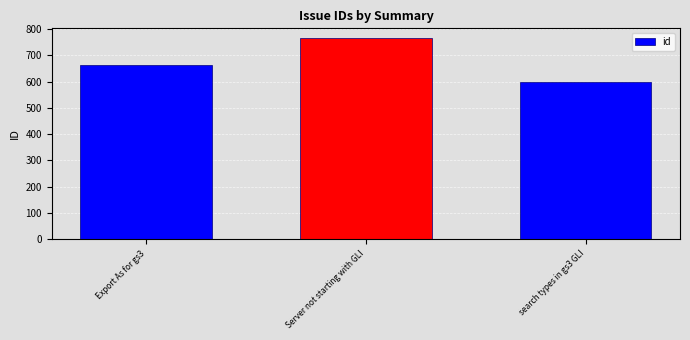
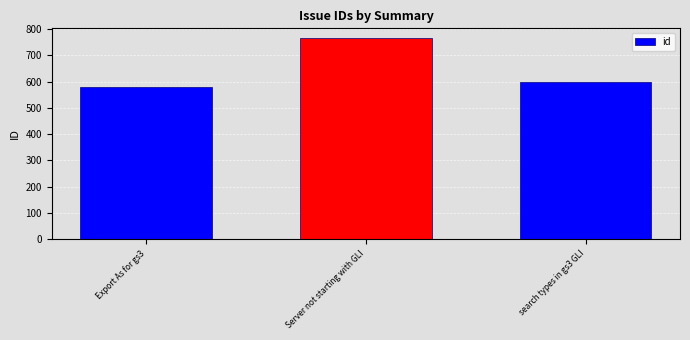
Export As for gs3: 660 -> 580
